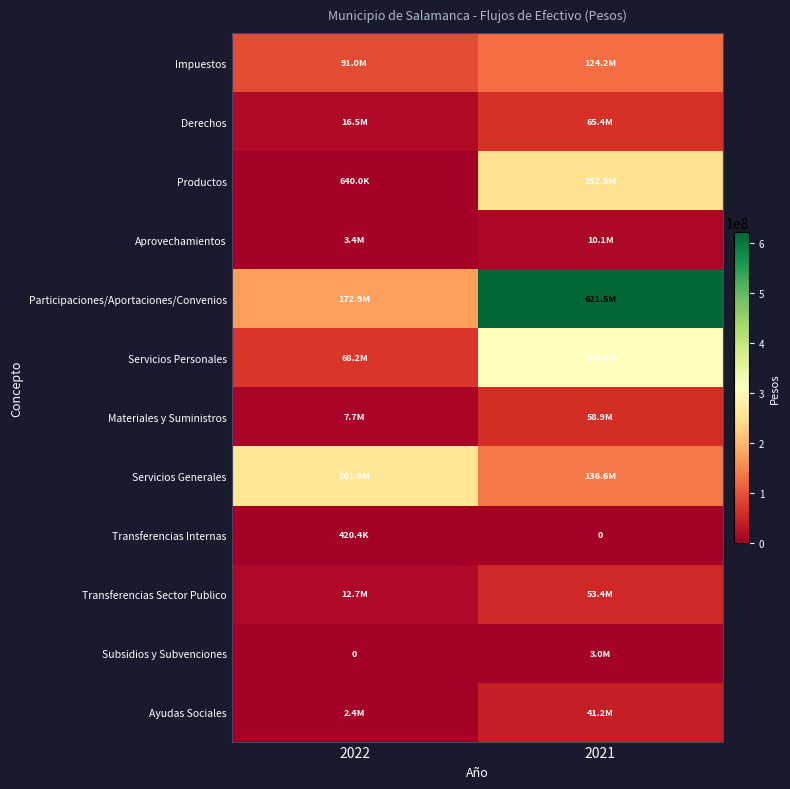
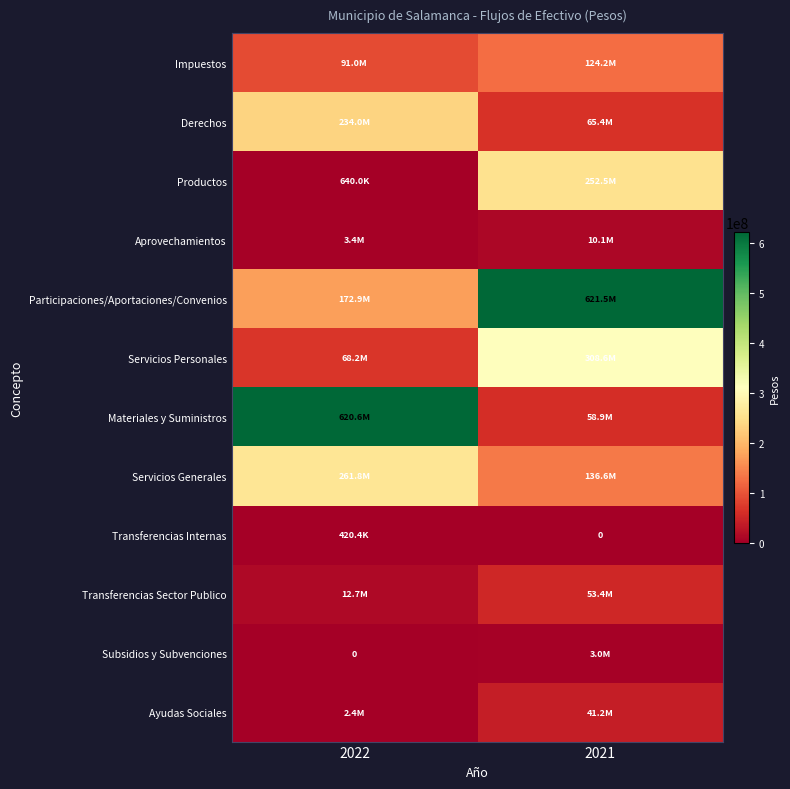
Derechos, 2022: 16.5M -> 234.0M
Materiales y Suministros, 2022: 7.7M -> 620.6M
